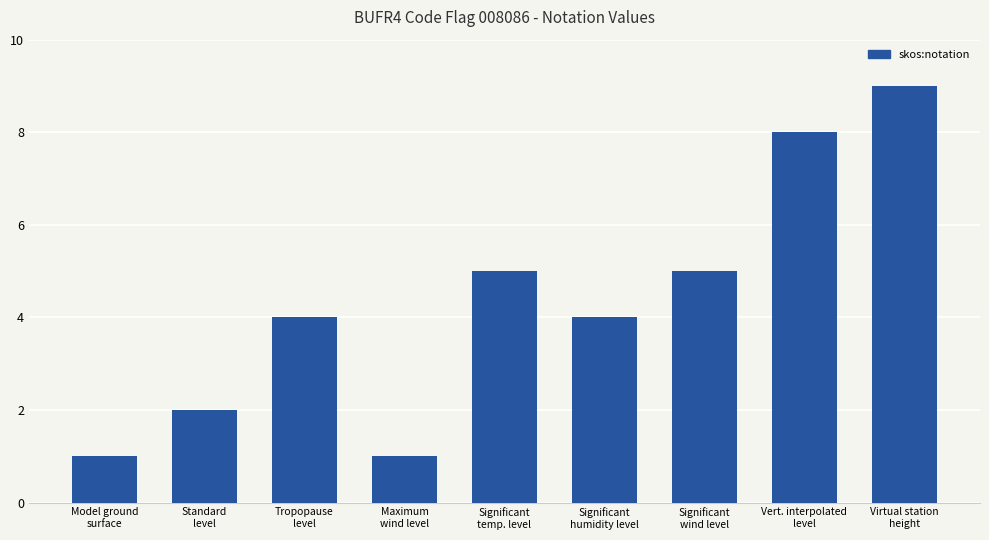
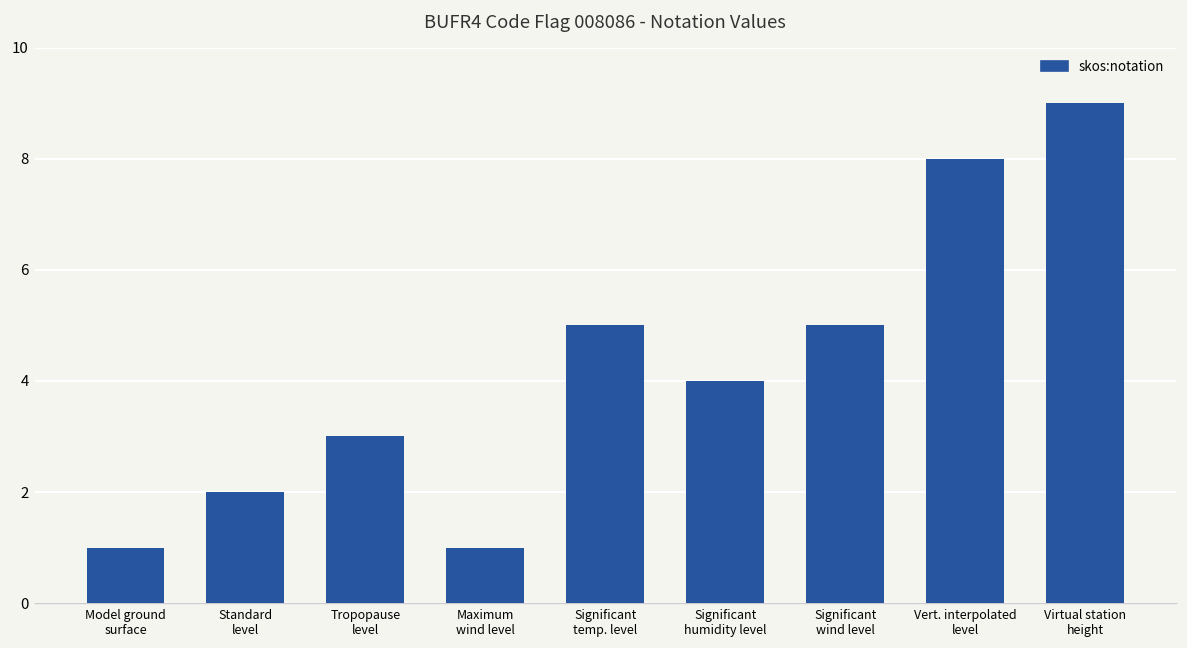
Tropopause level: 4 -> 3
